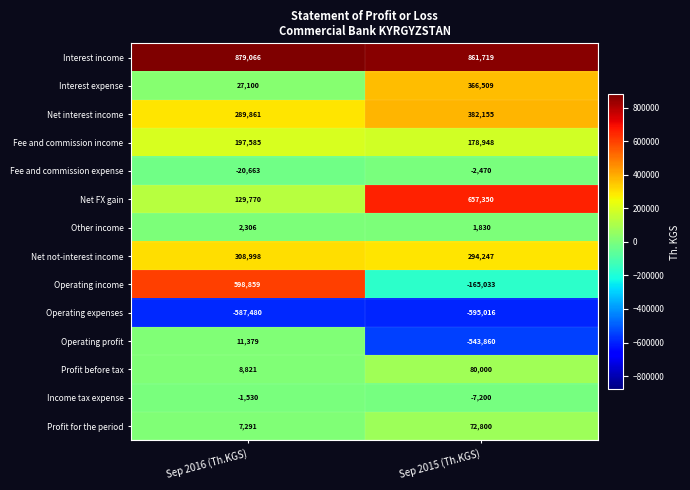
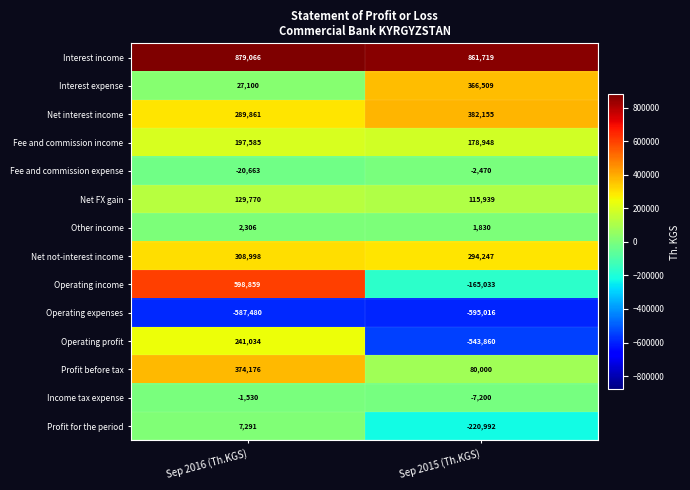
Net FX gain, Sep 2015 (Th.KGS): 657,350 -> 115,939
Operating profit, Sep 2016 (Th.KGS): 11,379 -> 241,034
Profit before tax, Sep 2016 (Th.KGS): 8,821 -> 374,176
Profit for the period, Sep 2015 (Th.KGS): 72,800 -> -220,992
